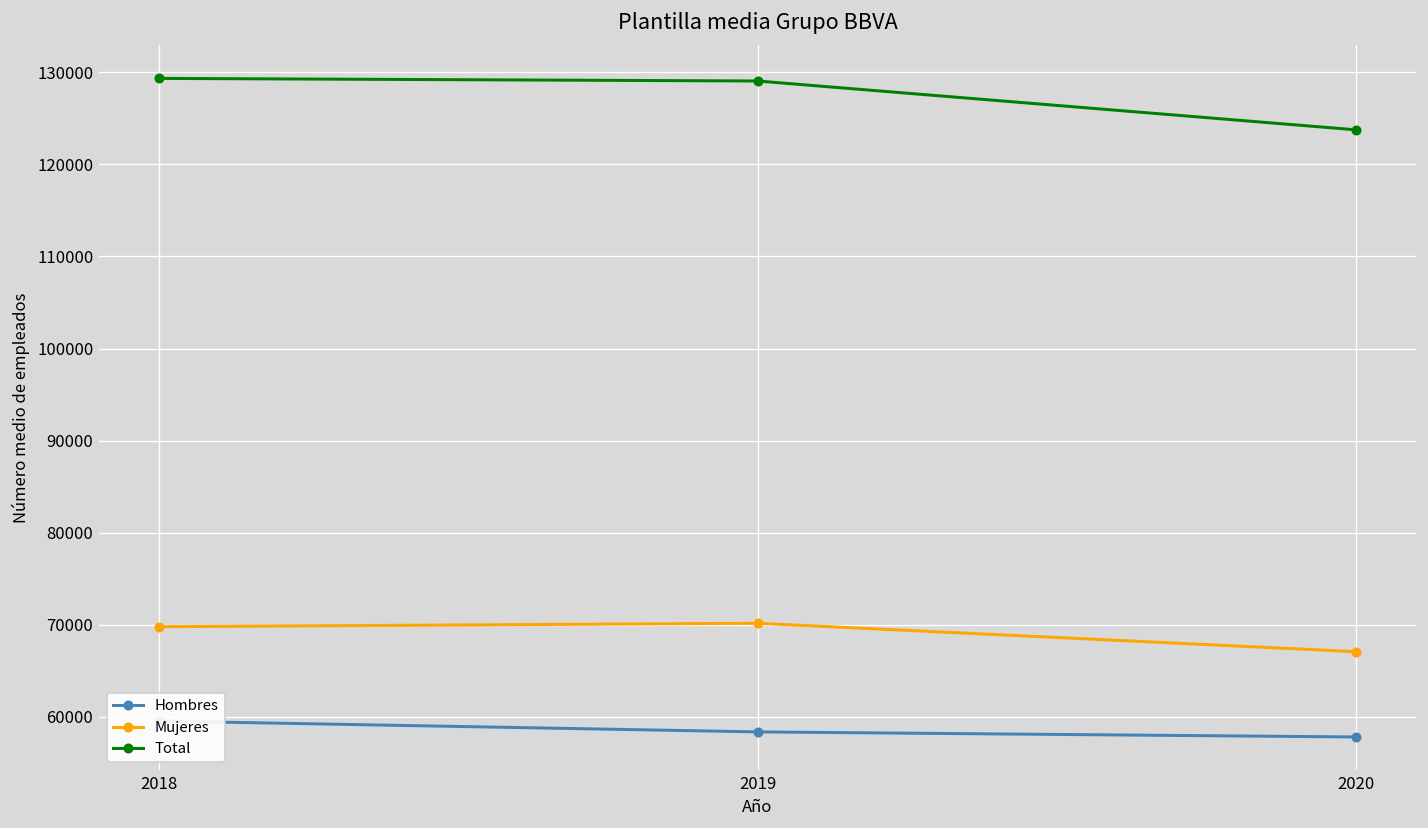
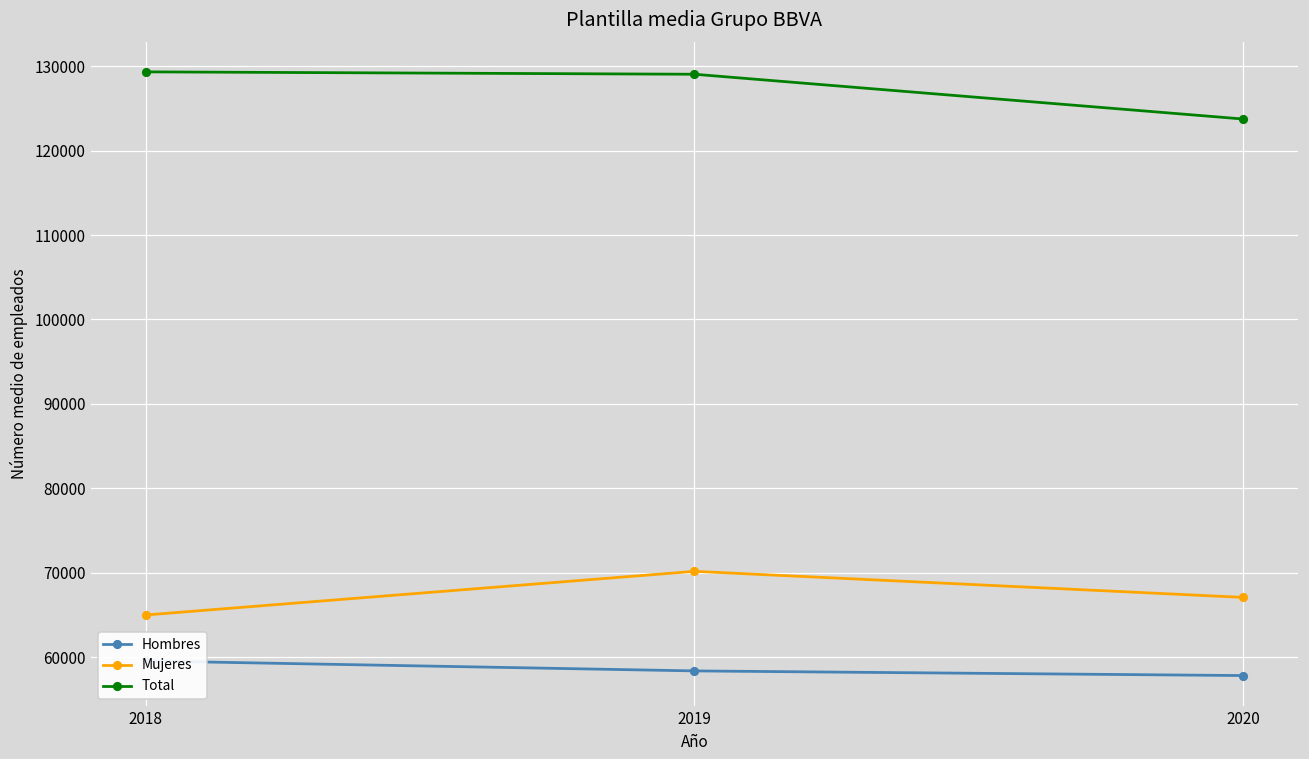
Mujeres, 2018: 70000 -> 65000
